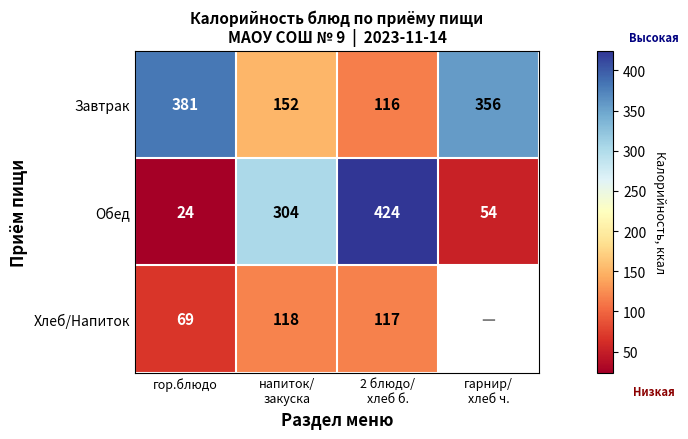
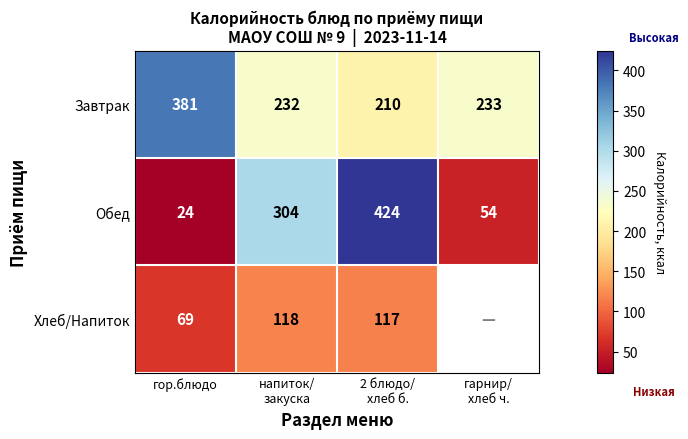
Завтрак, напиток/ закуска: 152 -> 232
Завтрак, 2 блюдо/ хлеб б.: 116 -> 210
Завтрак, гарнир/ хлеб ч.: 356 -> 233
